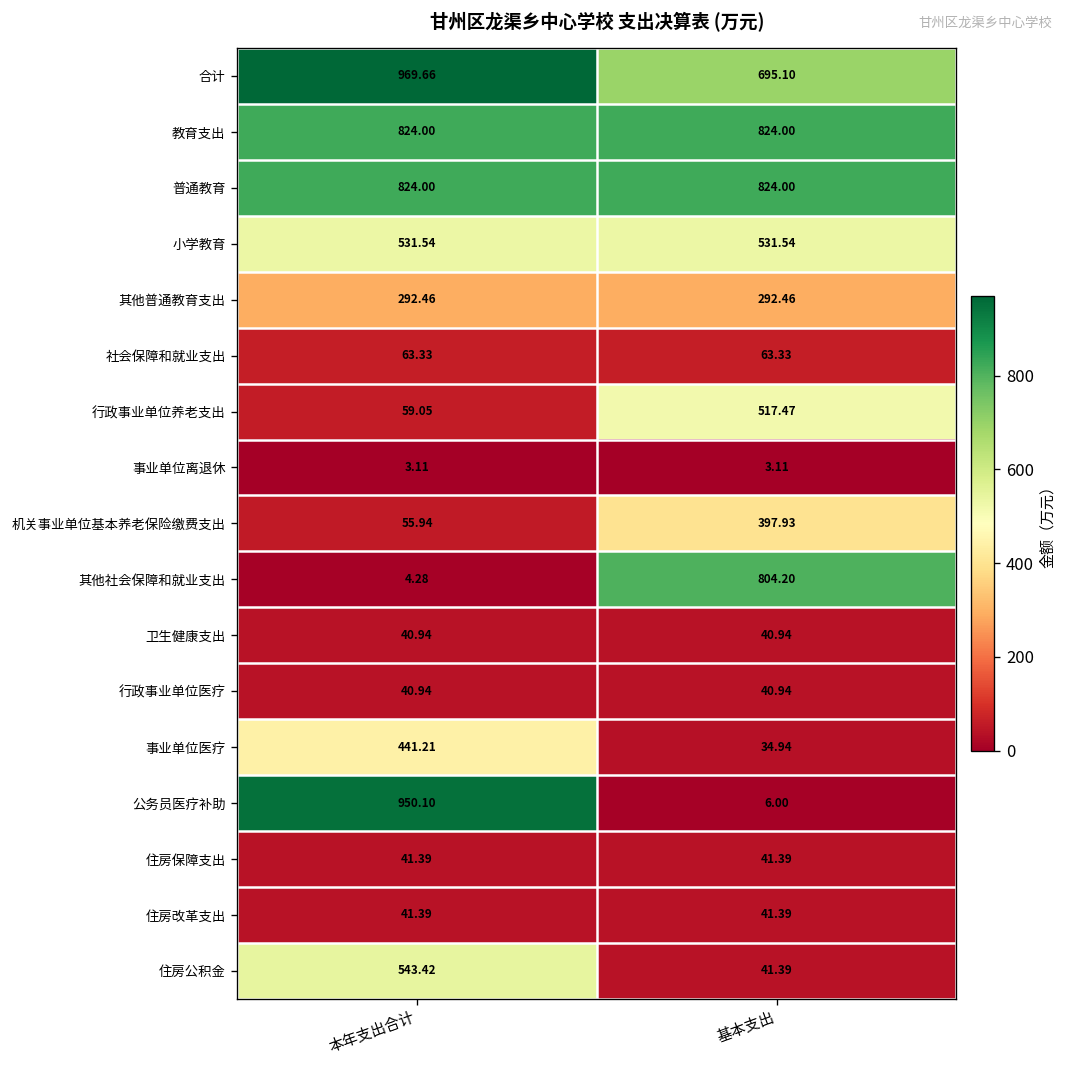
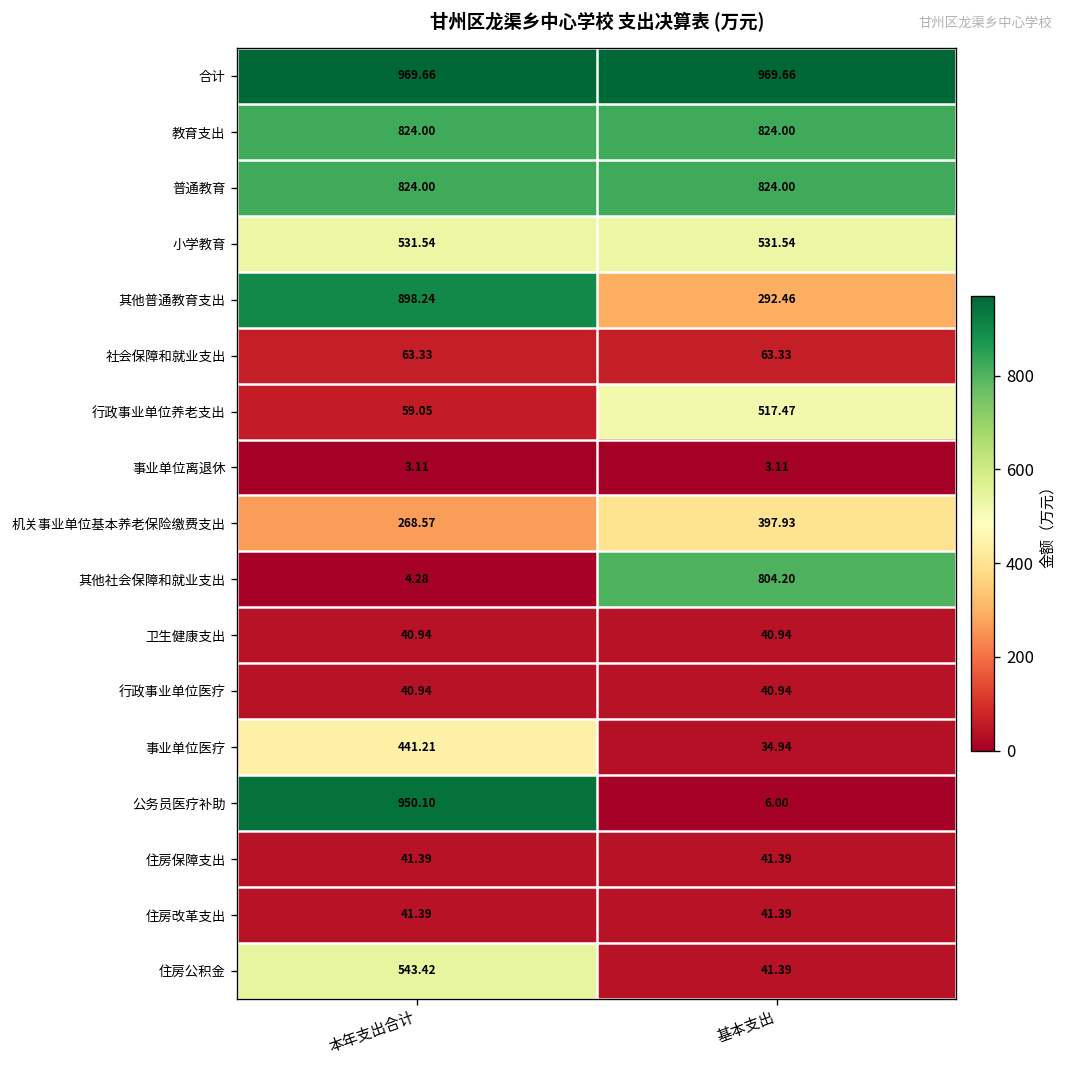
合计, 基本支出: 695.10 -> 969.66
其他普通教育支出, 本年支出合计: 292.46 -> 898.24
机关事业单位基本养老保险缴费支出, 本年支出合计: 55.94 -> 268.57
